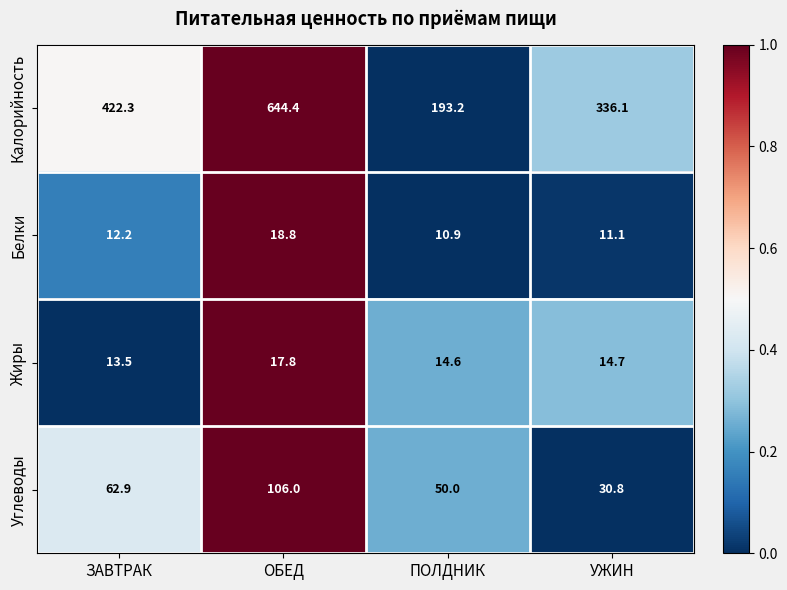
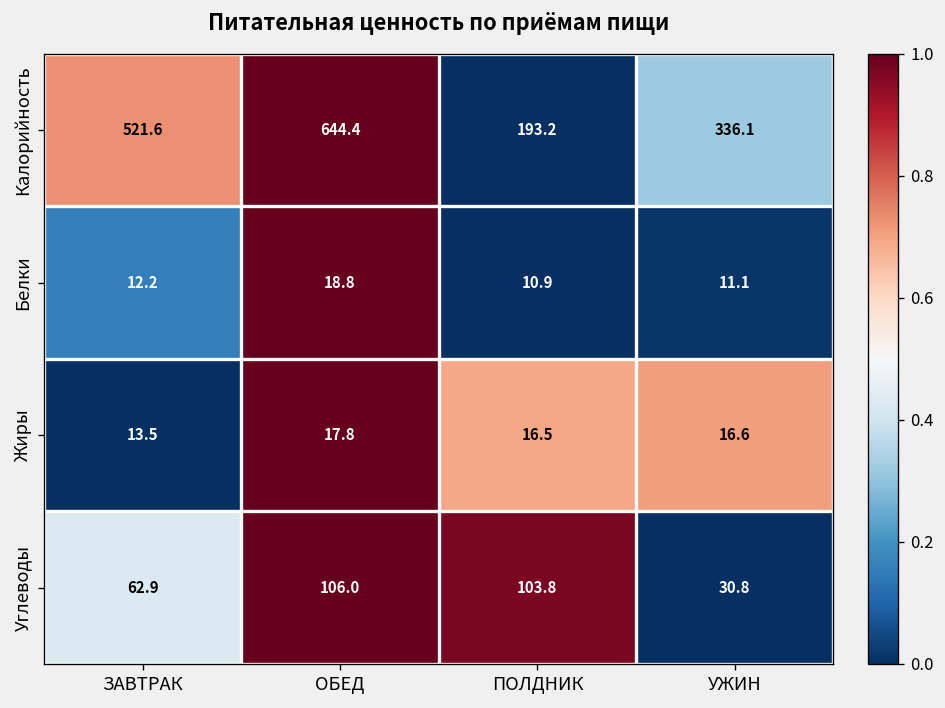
Калорийность, ЗАВТРАК: 422.3 -> 521.6
Жиры, ПОЛДНИК: 14.6 -> 16.5
Жиры, УЖИН: 14.7 -> 16.6
Углеводы, ПОЛДНИК: 50.0 -> 103.8
